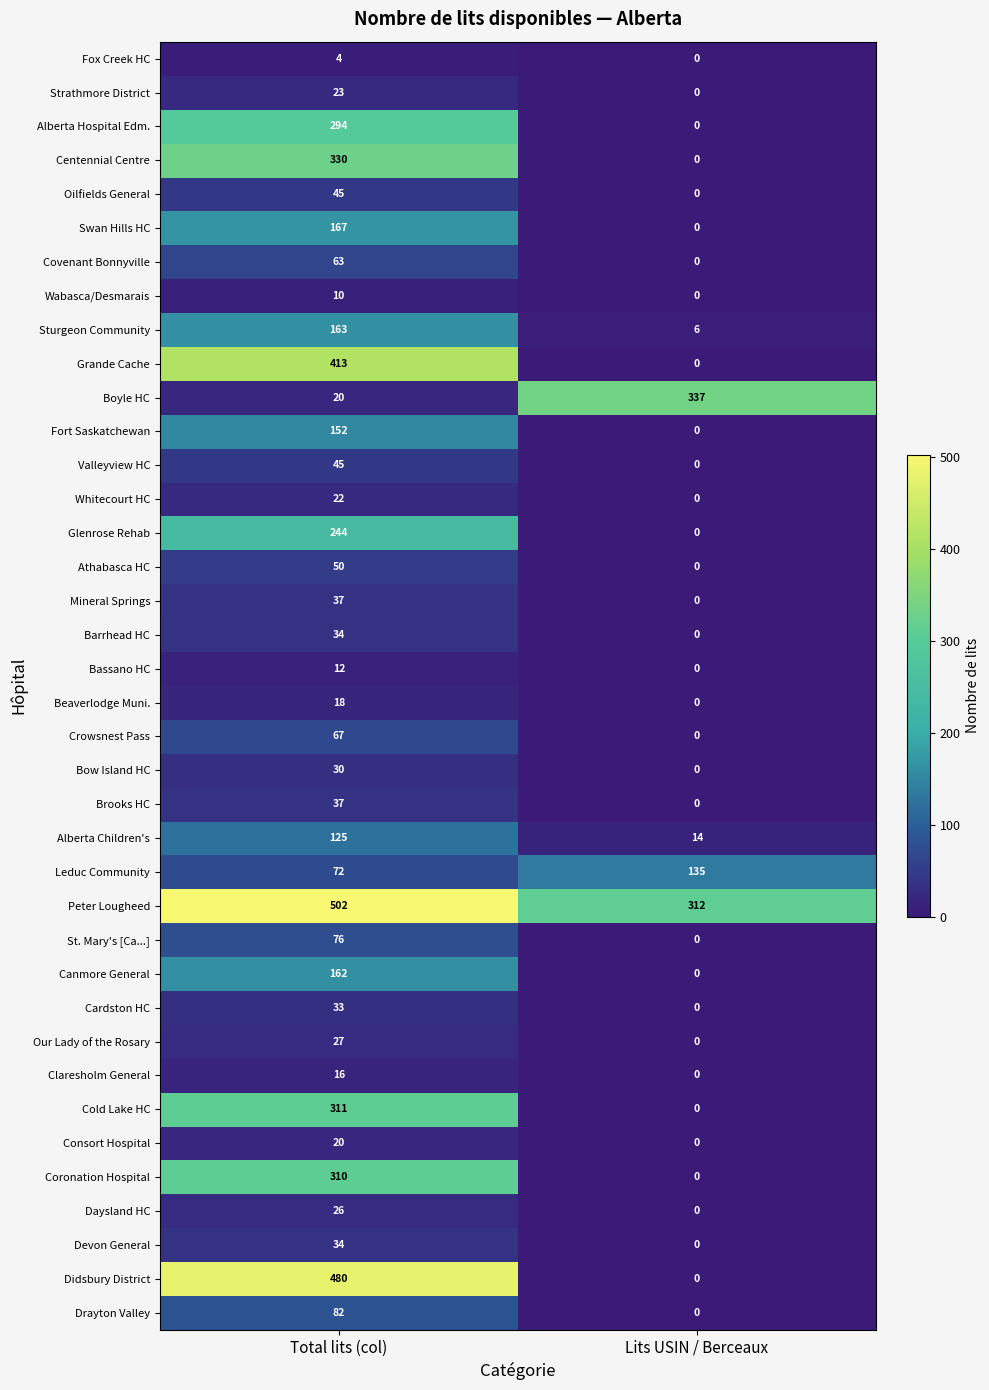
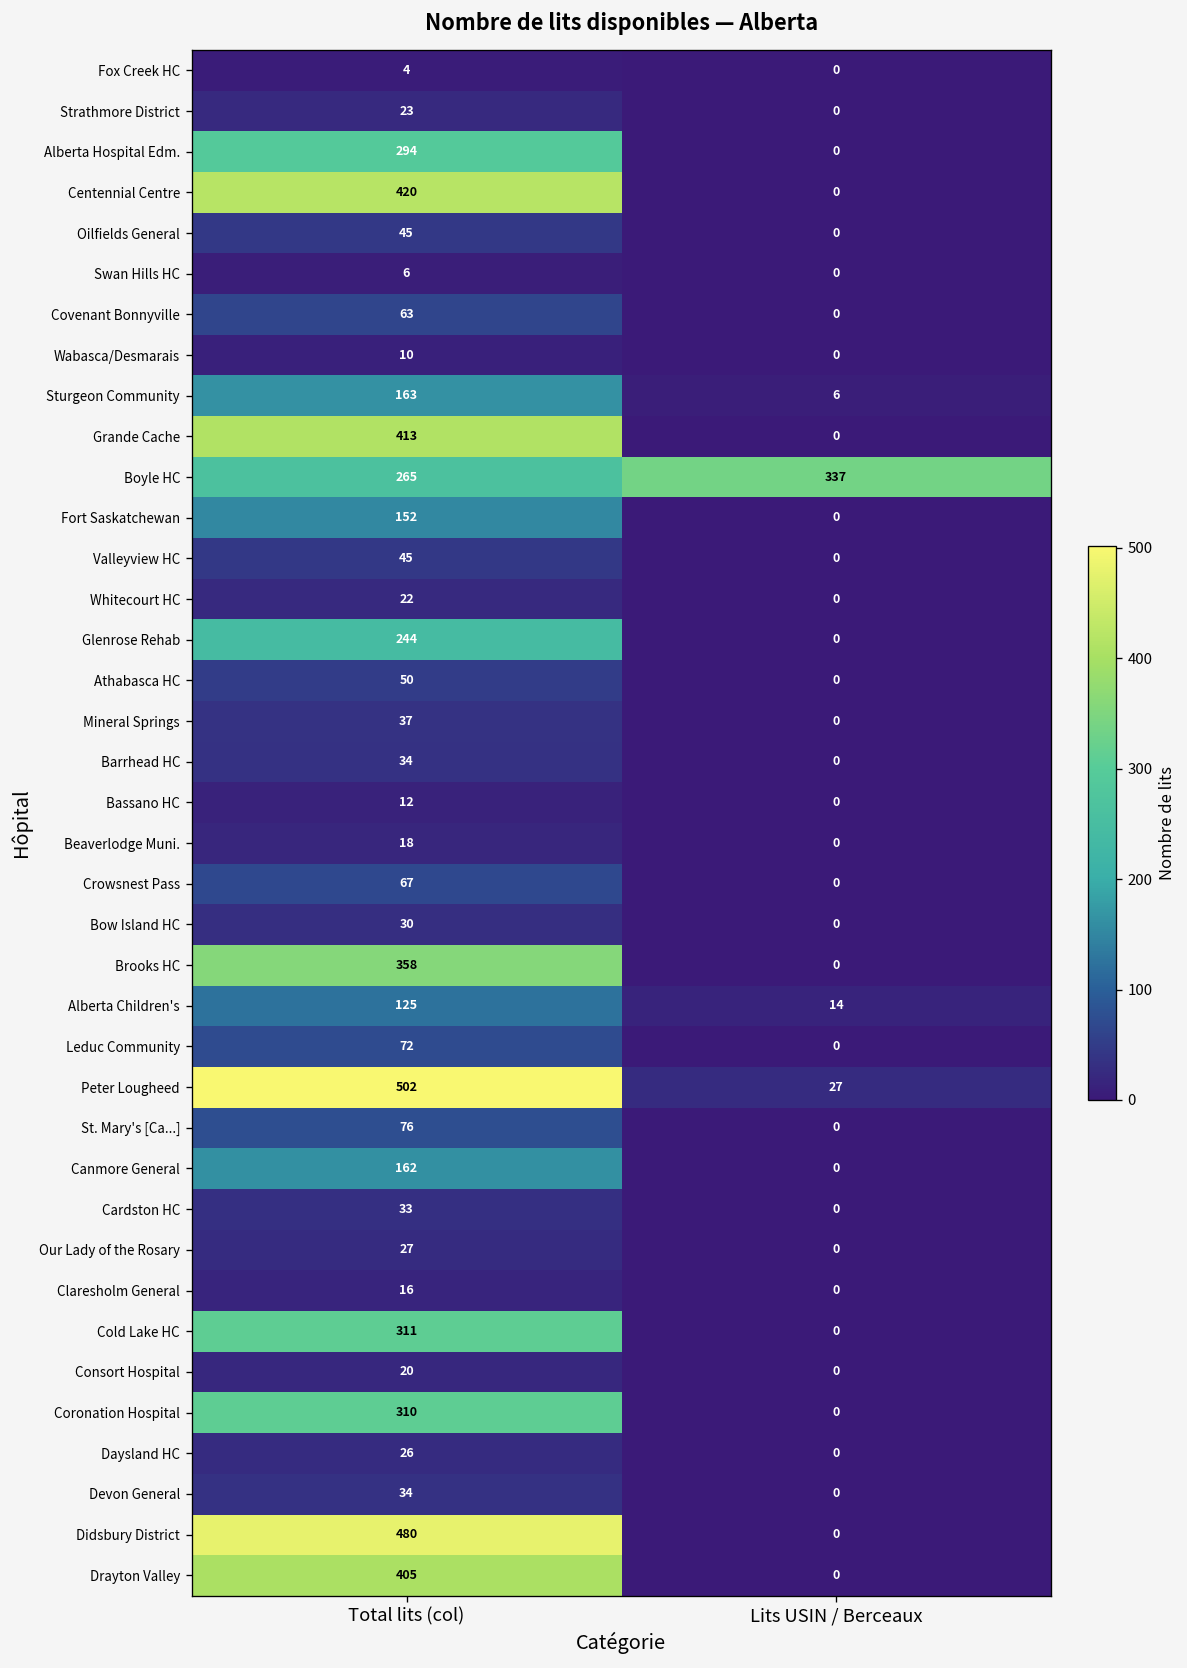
Centennial Centre, Total lits (col): 330 -> 420
Swan Hills HC, Total lits (col): 167 -> 6
Boyle HC, Total lits (col): 20 -> 265
Brooks HC, Total lits (col): 37 -> 358
Leduc Community, Lits USIN / Berceaux: 135 -> 0
Peter Lougheed, Lits USIN / Berceaux: 312 -> 27
Drayton Valley, Total lits (col): 82 -> 405
